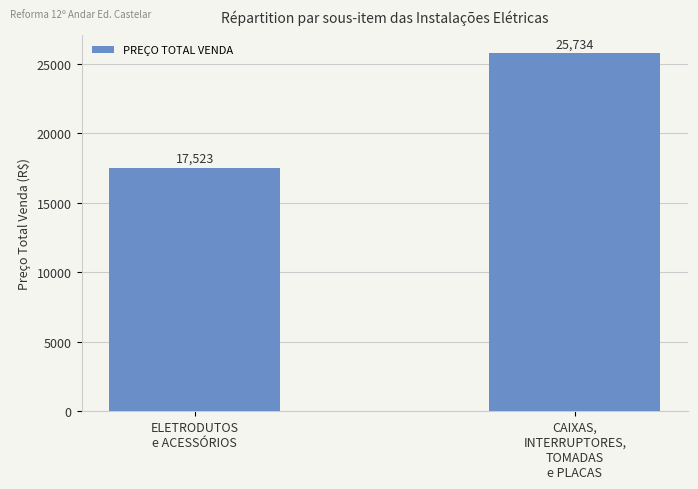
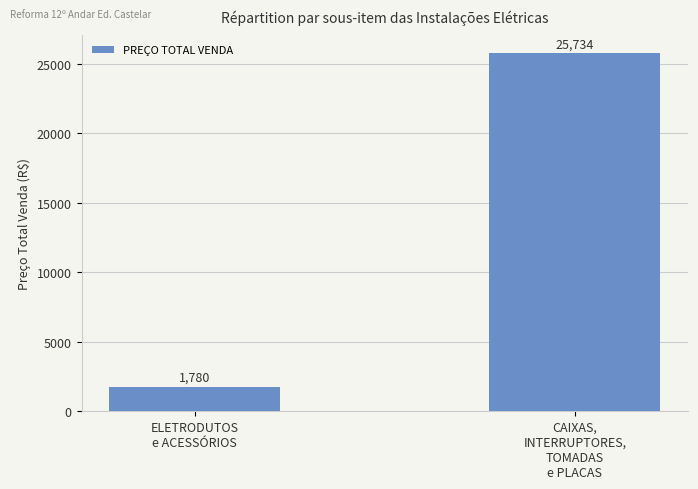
ELETRODUTOS e ACESSÓRIOS: 17,523 -> 1,780
